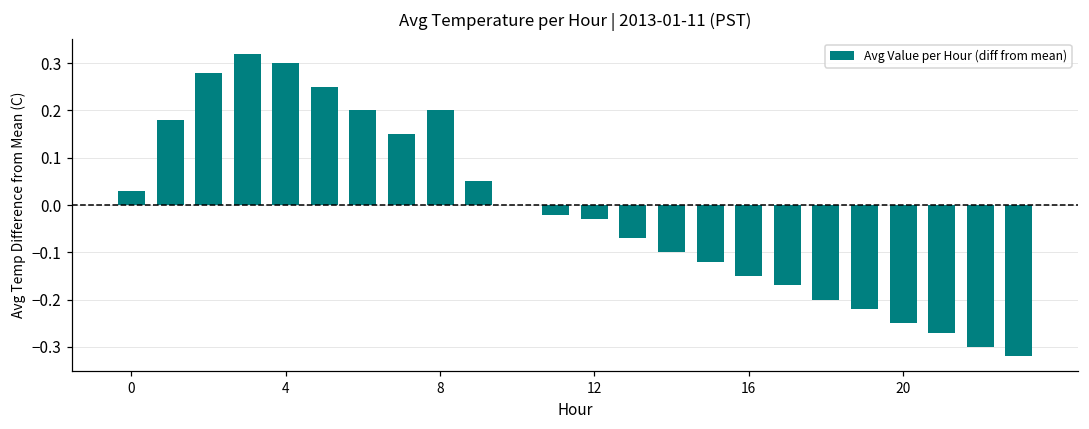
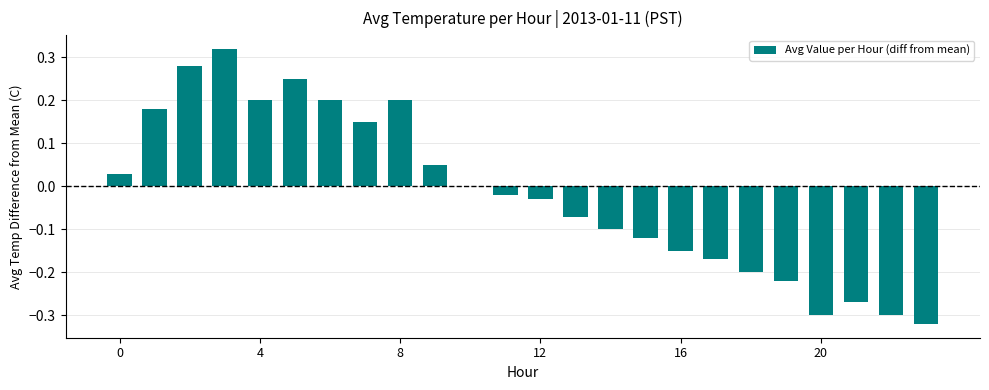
4: 0.30 -> 0.20
20: -0.25 -> -0.30
